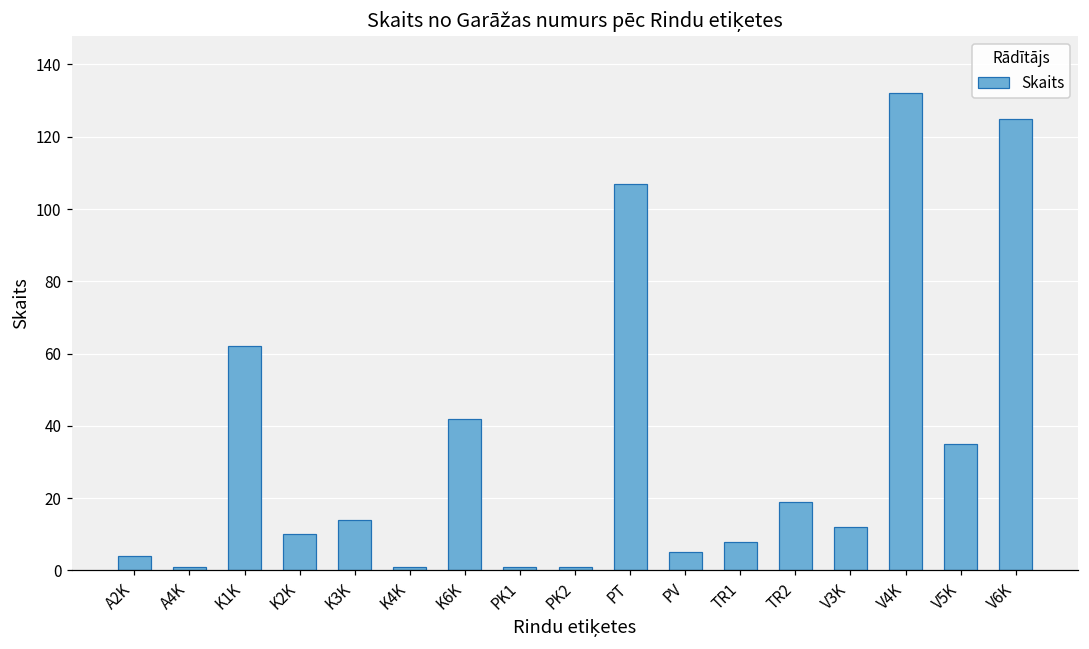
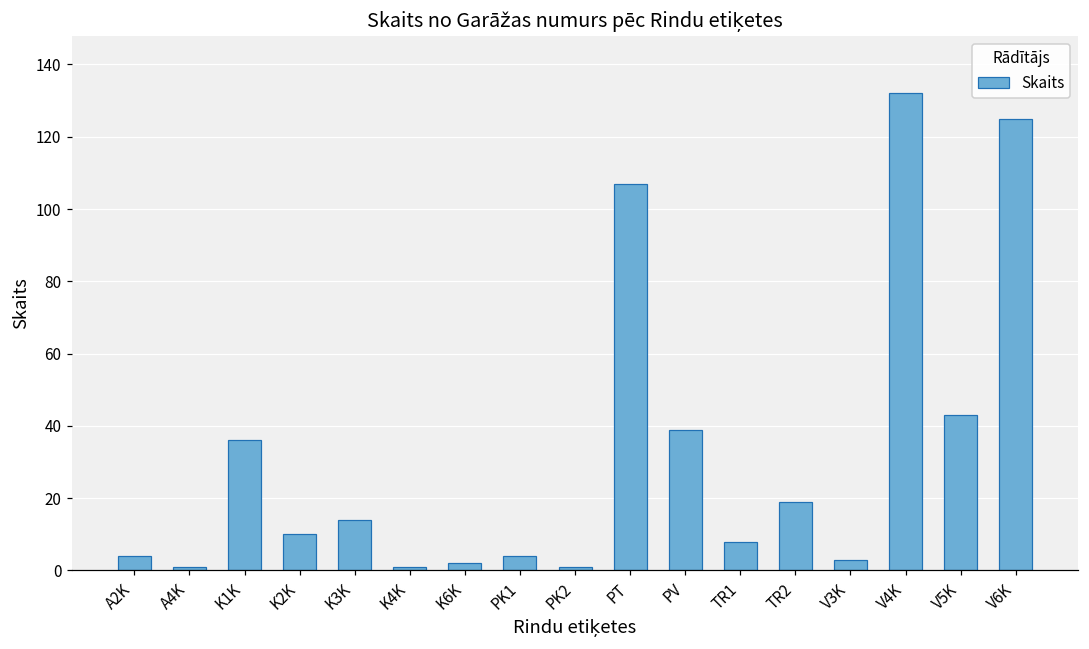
K1K: 62 -> 36
K6K: 42 -> 2
PK1: 1 -> 4
PV: 5 -> 39
V3K: 12 -> 3
V5K: 35 -> 43
